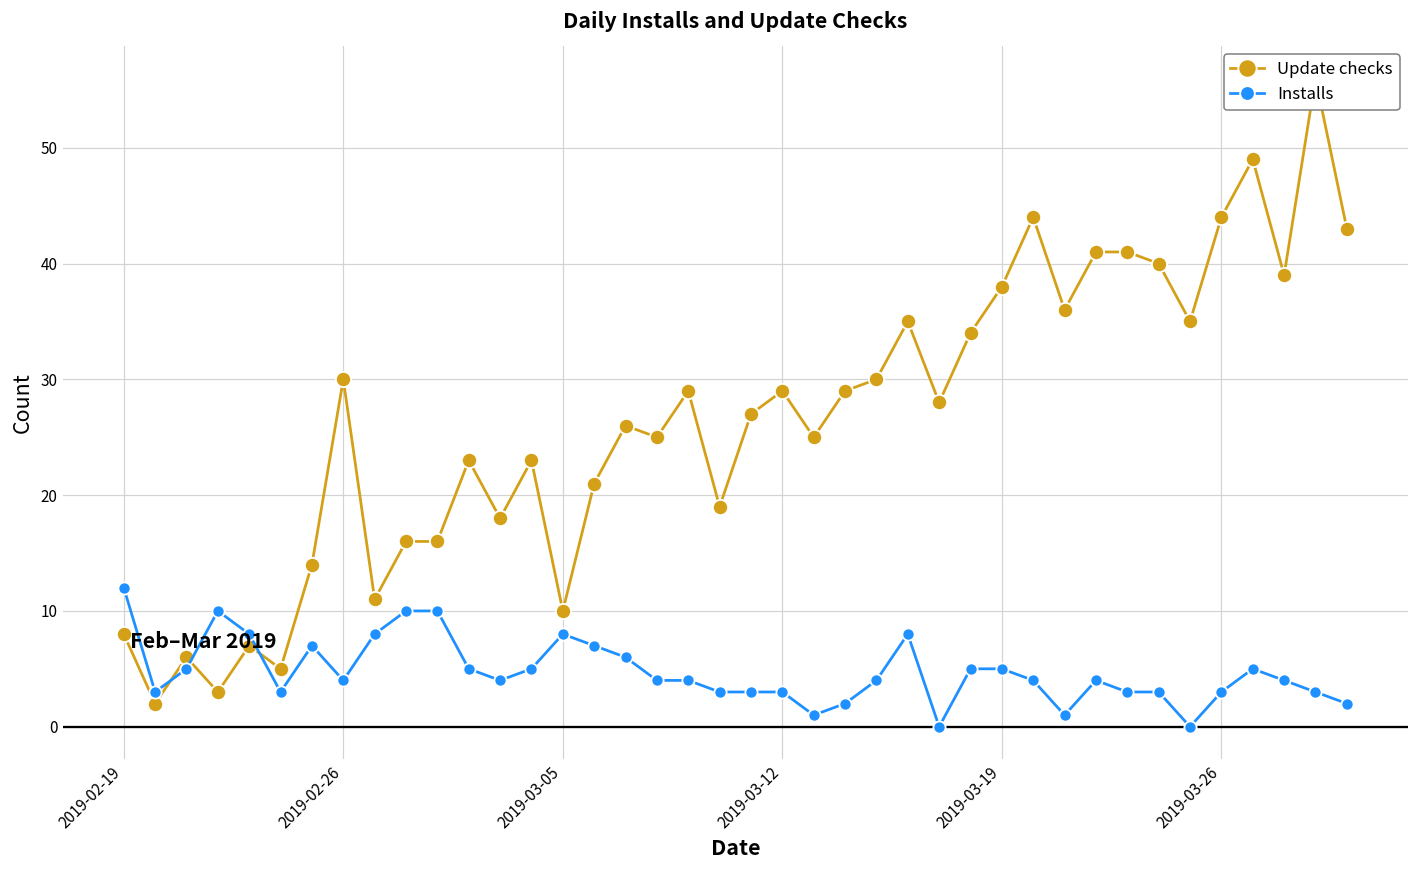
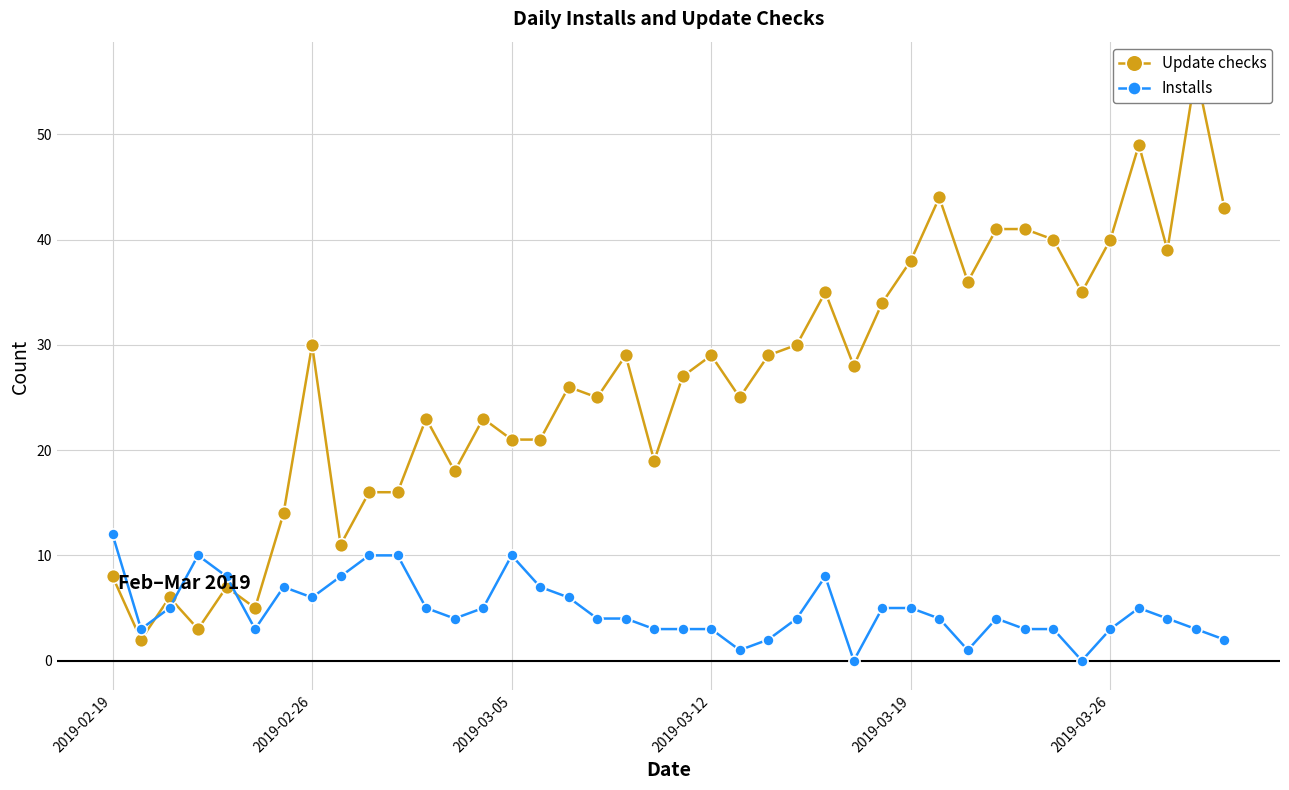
Installs, 2019-02-26: 4 -> 6
Update checks, 2019-03-05: 10 -> 21
Installs, 2019-03-05: 8 -> 10
Update checks, 2019-03-26: 44 -> 40
